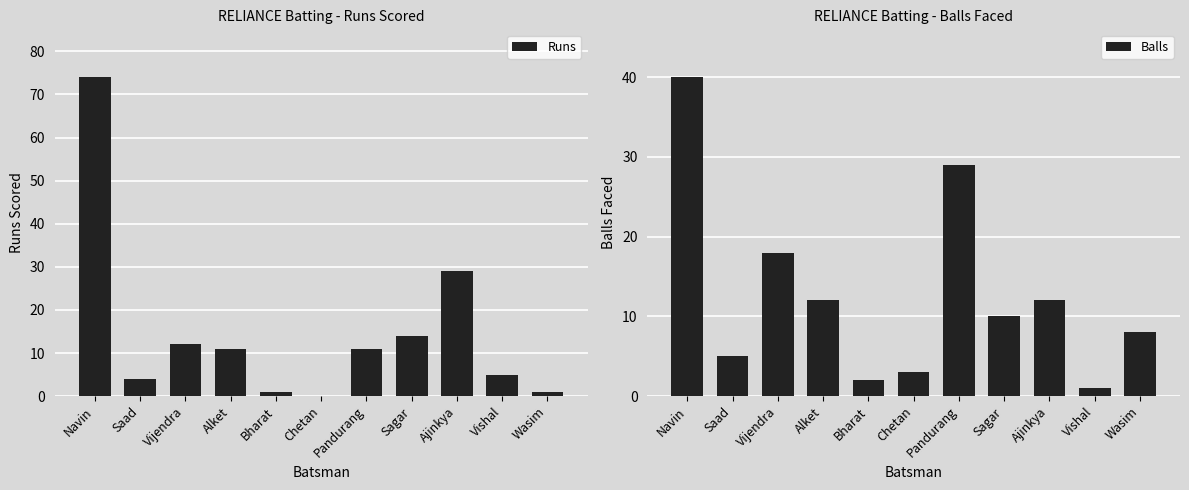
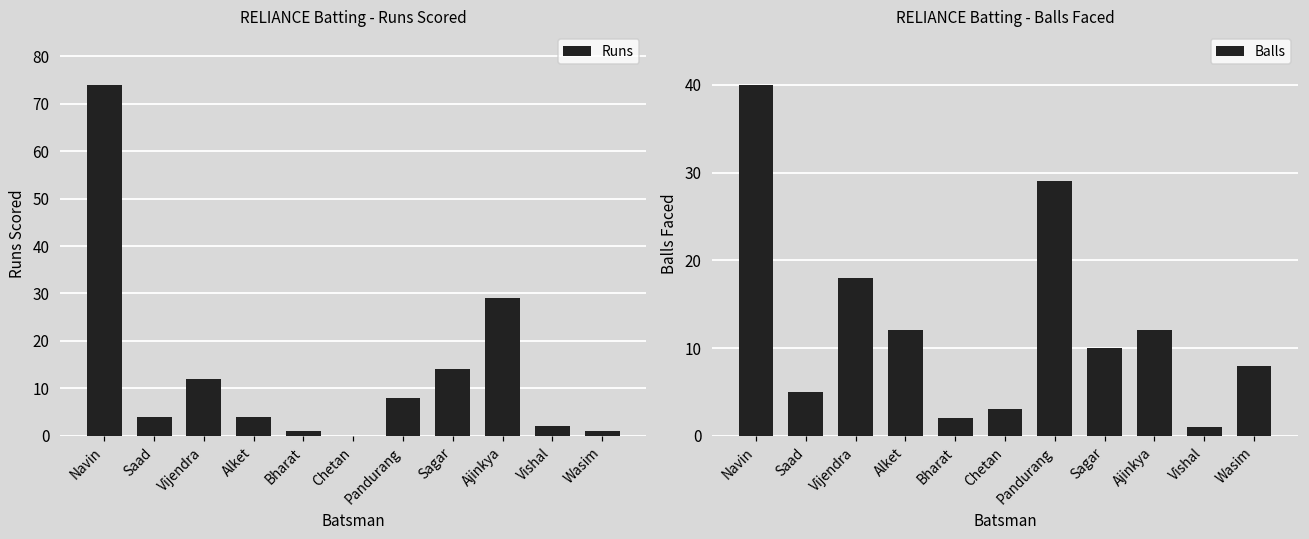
RELIANCE Batting - Runs Scored, Alket: 11 -> 4
RELIANCE Batting - Runs Scored, Pandurang: 11 -> 8
RELIANCE Batting - Runs Scored, Vishal: 5 -> 2
